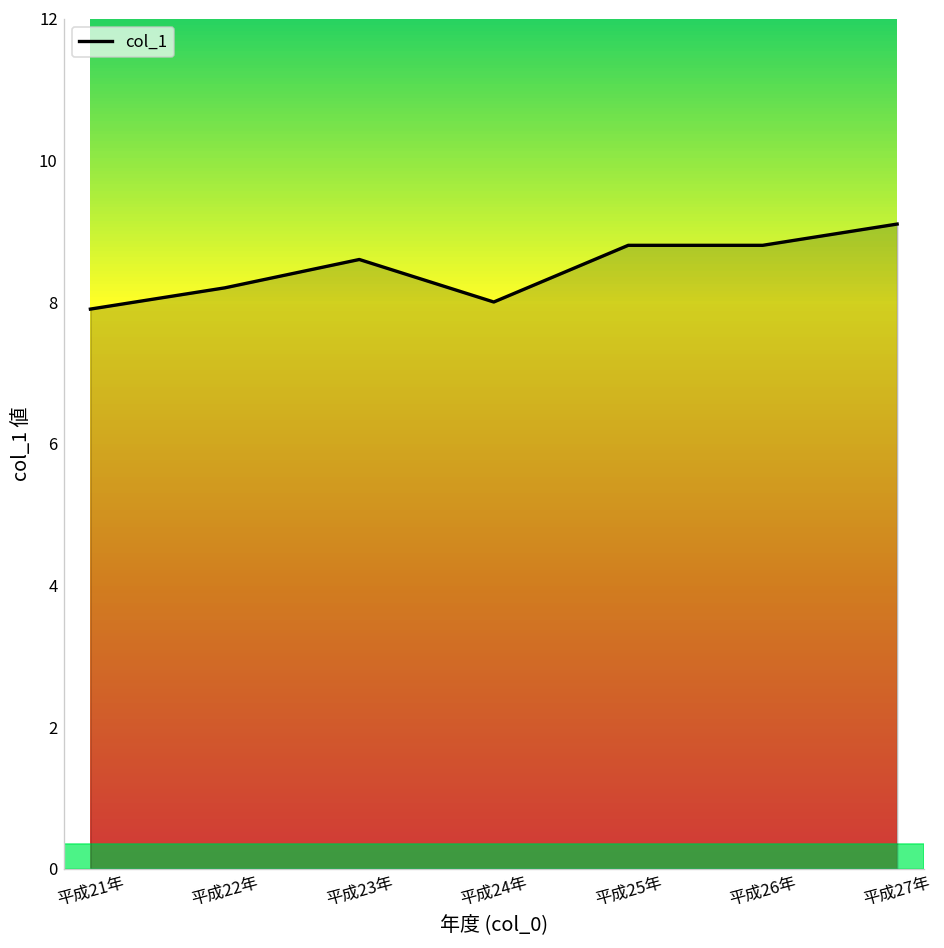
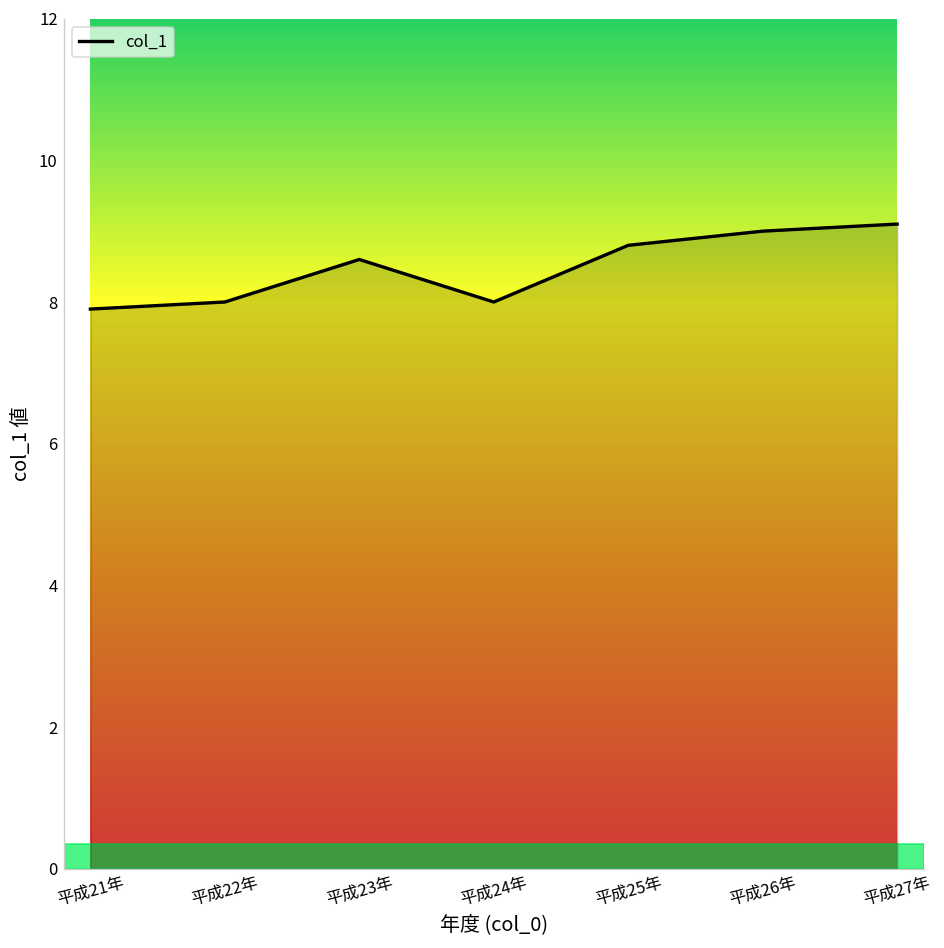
平成22年: 8.2 -> 8.0
平成26年: 8.8 -> 9.0
